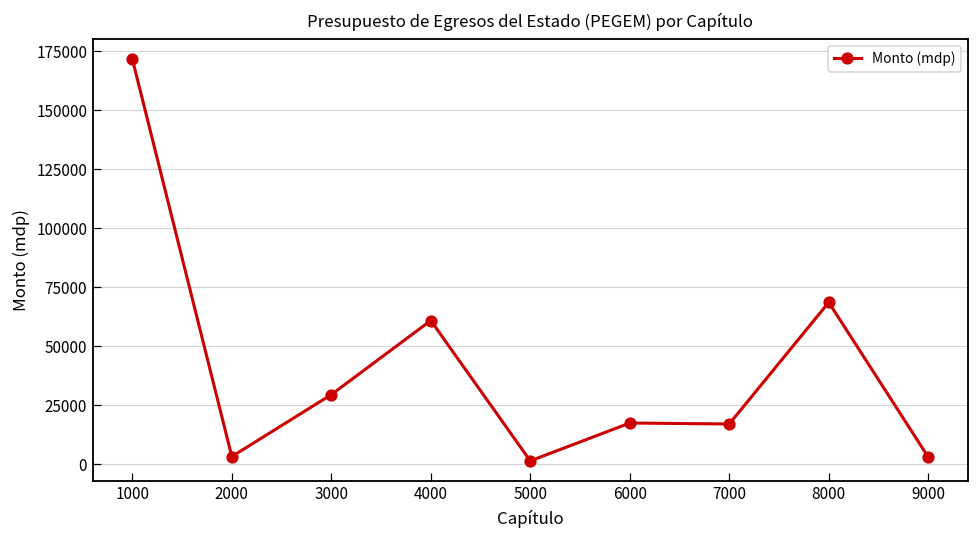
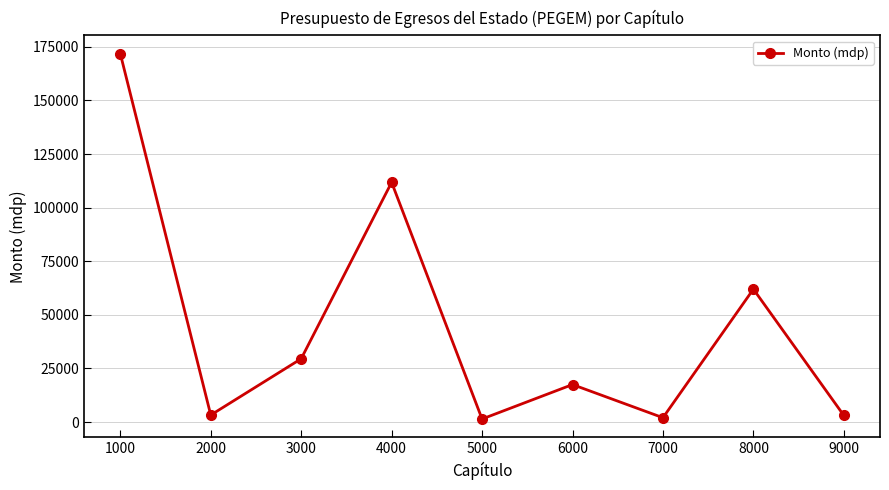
4000: 61000 -> 112000
7000: 17000 -> 2000
8000: 69000 -> 62000
